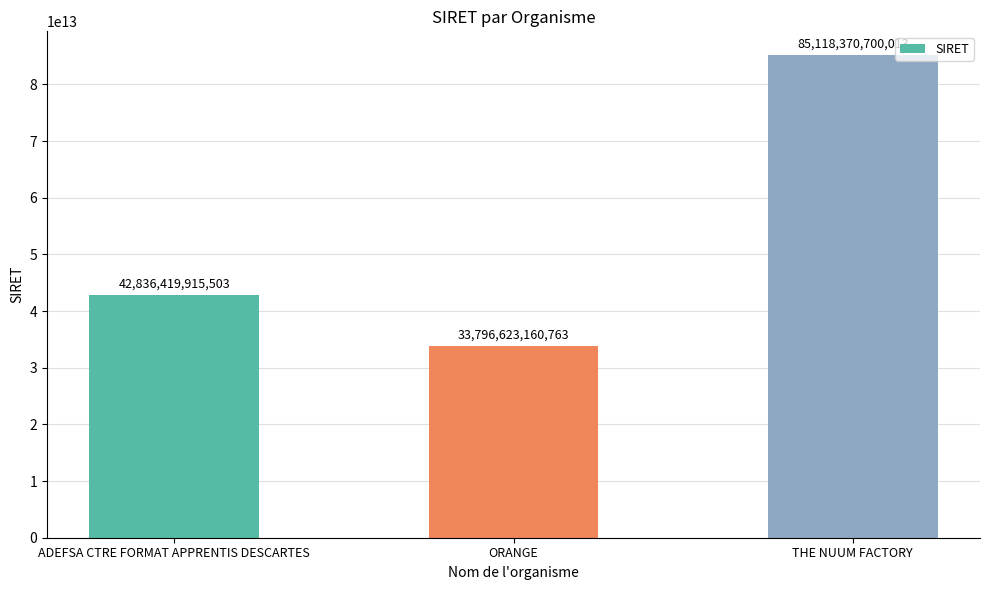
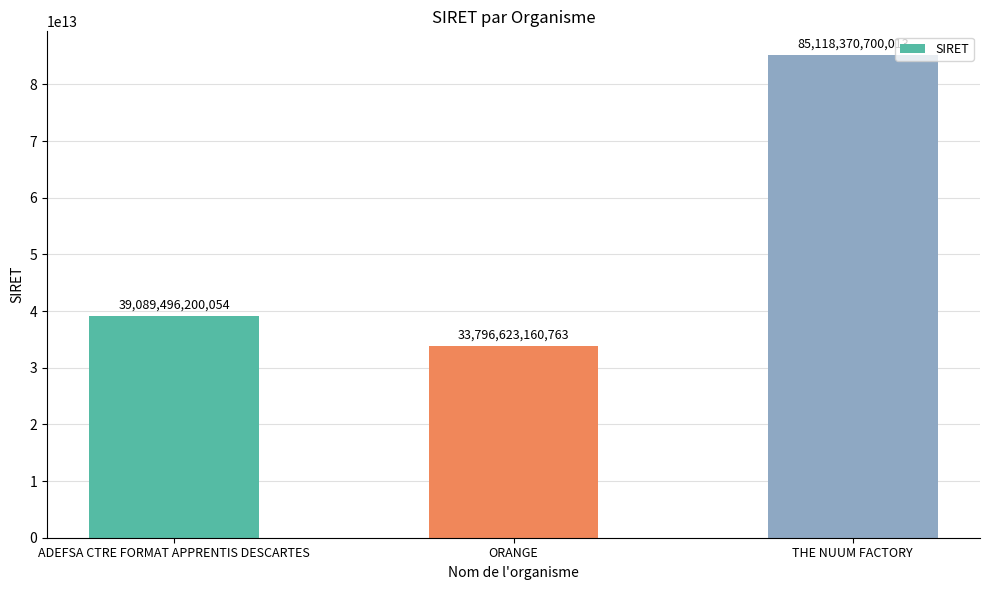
ADEFSA CTRE FORMAT APPRENTIS DESCARTES: 42,836,419,915,503 -> 39,089,496,200,054
